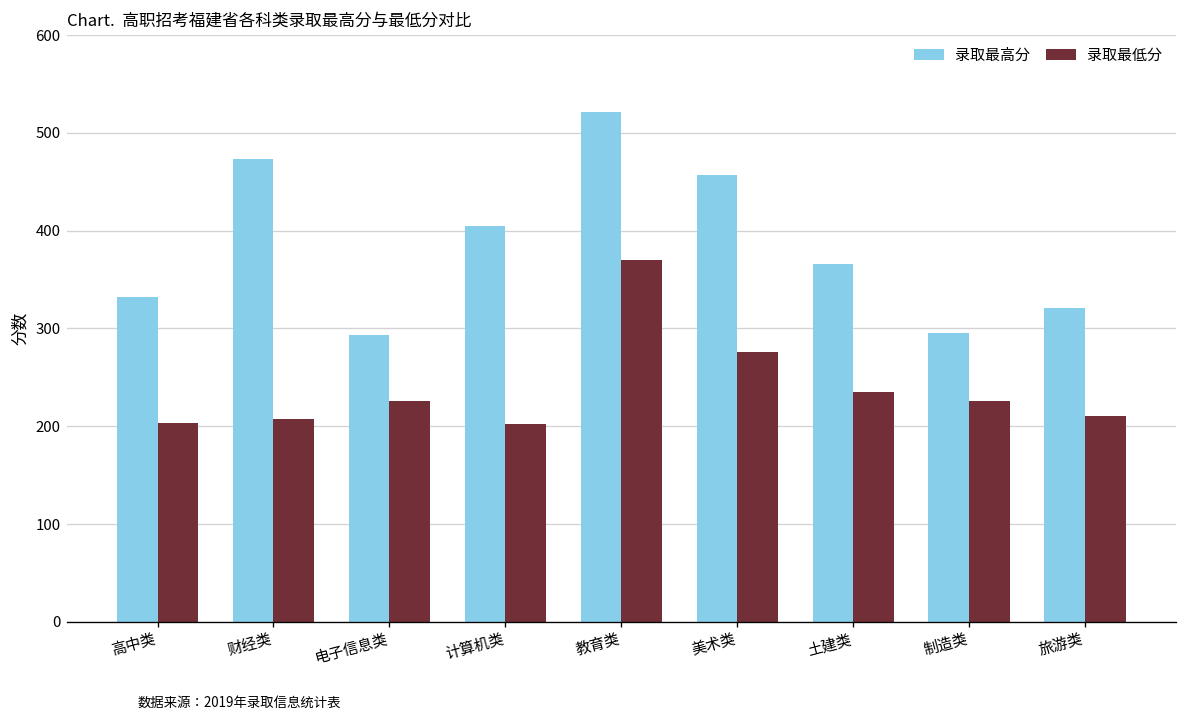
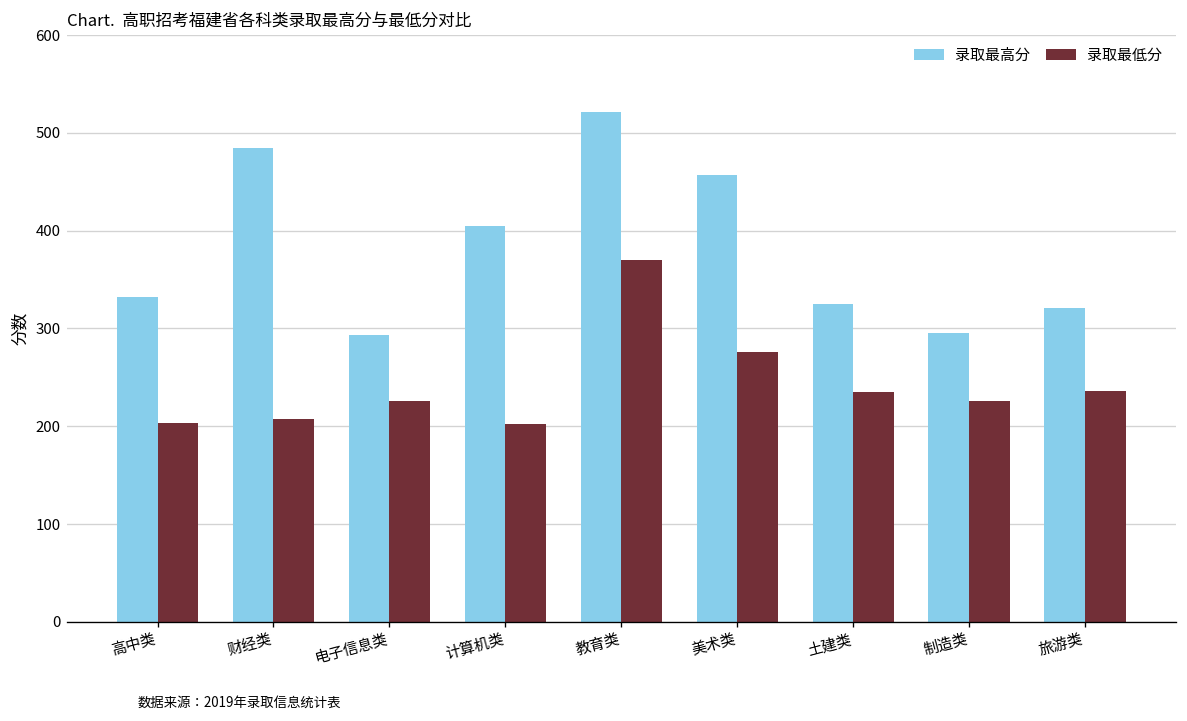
录取最高分, 财经类: 470 -> 480
录取最高分, 土建类: 370 -> 330
录取最低分, 旅游类: 210 -> 240
